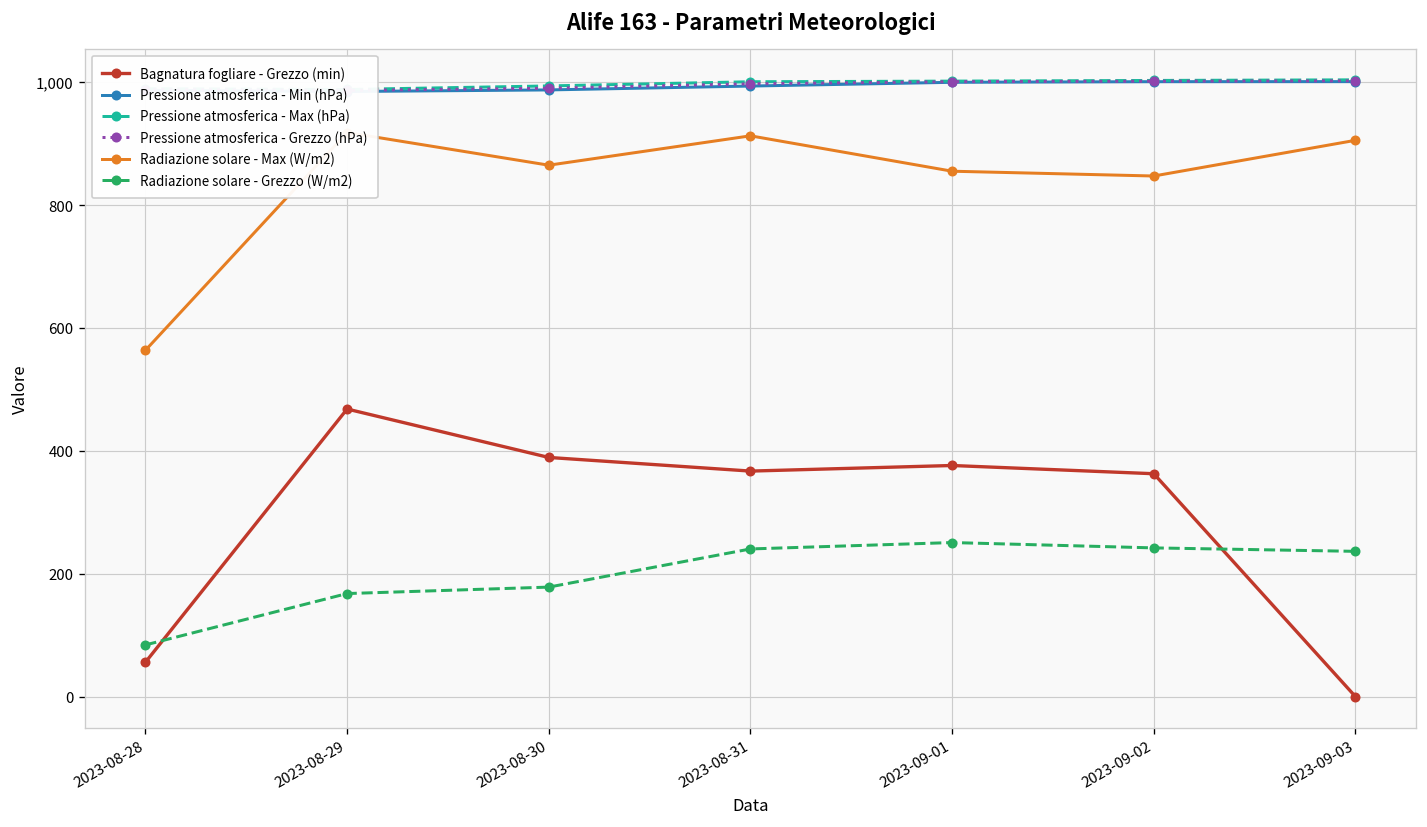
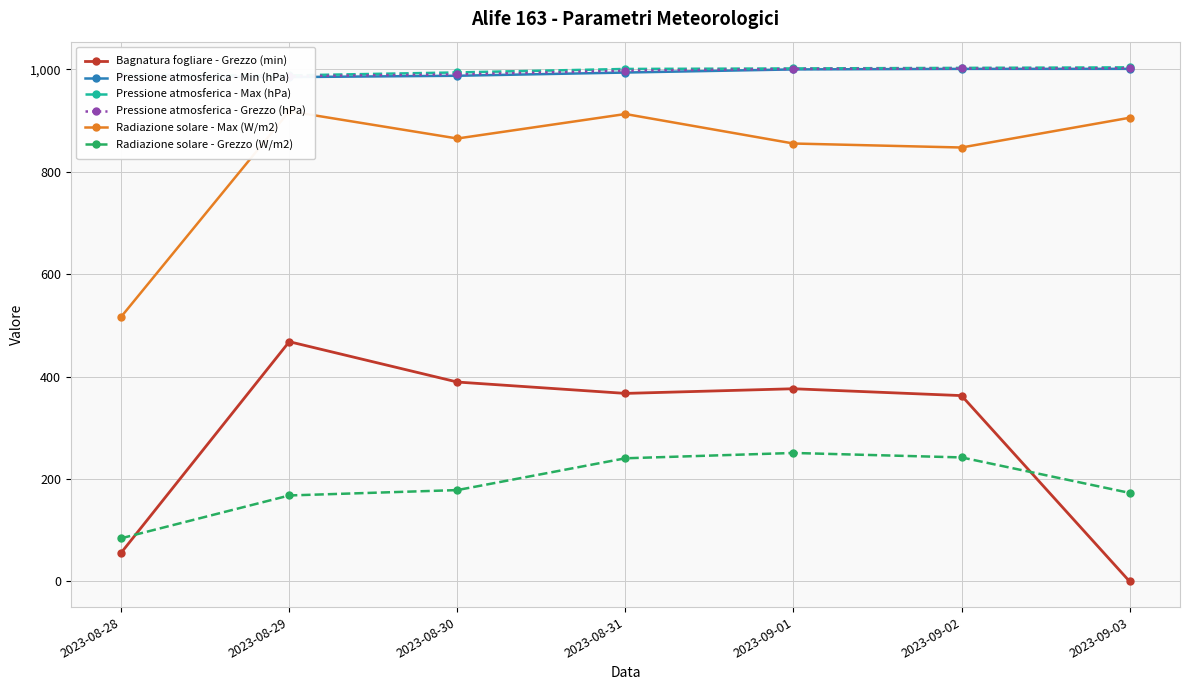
Radiazione solare - Max (W/m2), 2023-08-28: 560 -> 520
Radiazione solare - Grezzo (W/m2), 2023-09-03: 240 -> 170
